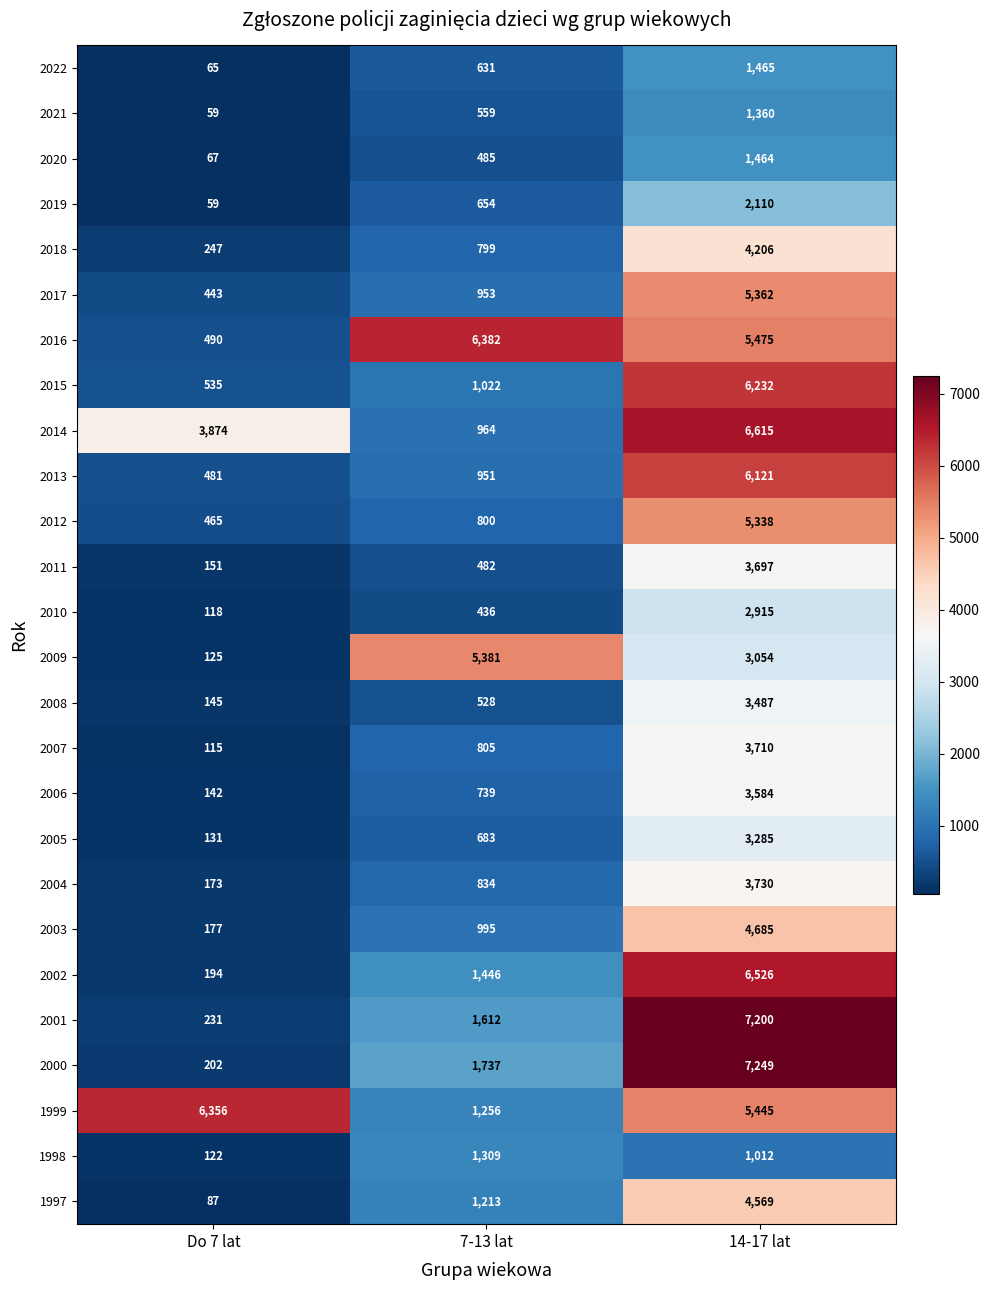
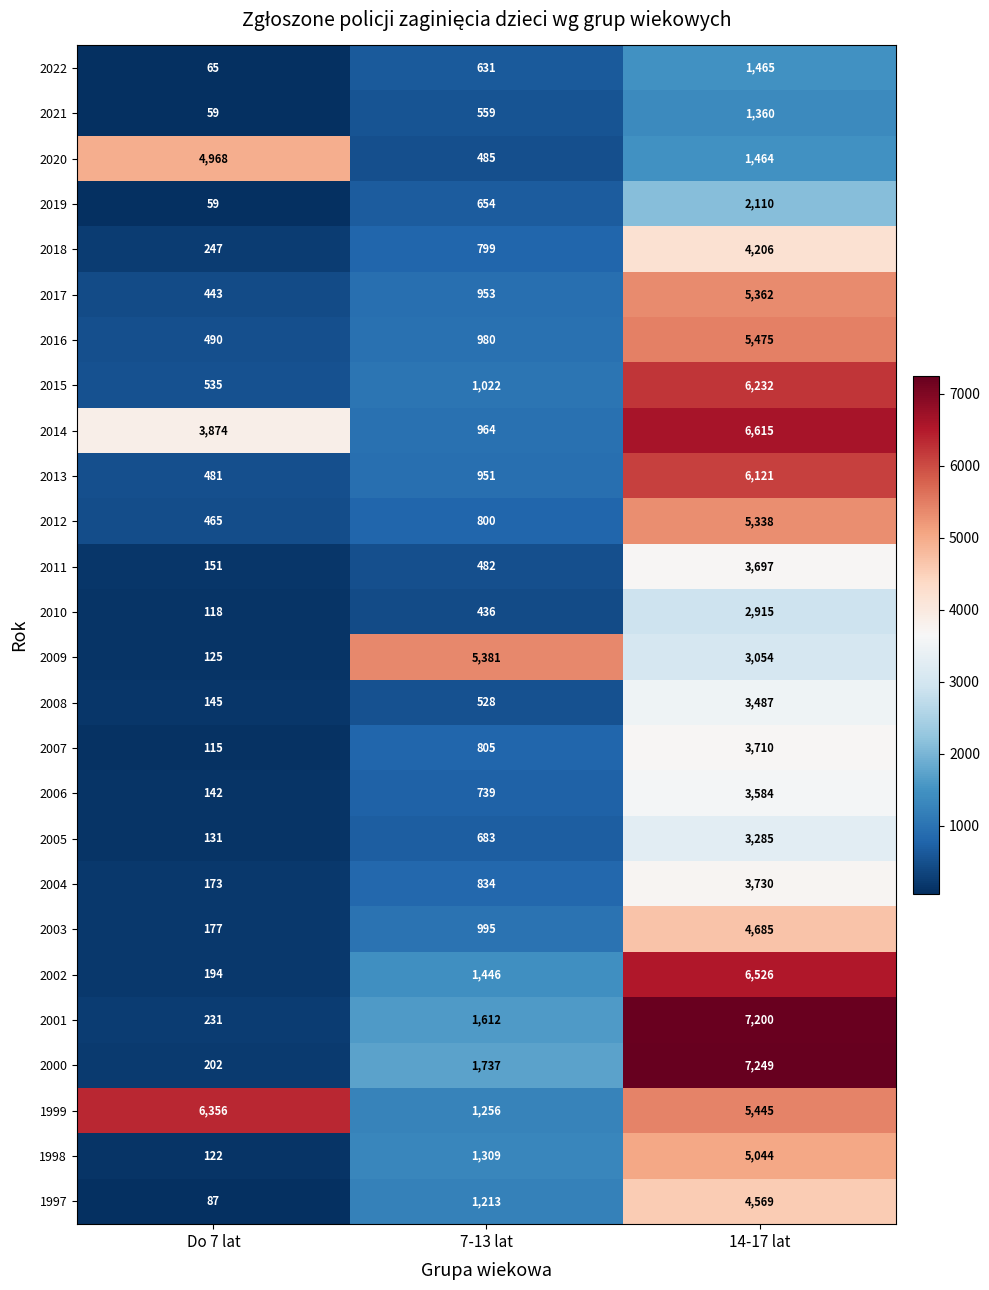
2020, Do 7 lat: 67 -> 4,968
2016, 7-13 lat: 6,382 -> 980
1998, 14-17 lat: 1,012 -> 5,044
